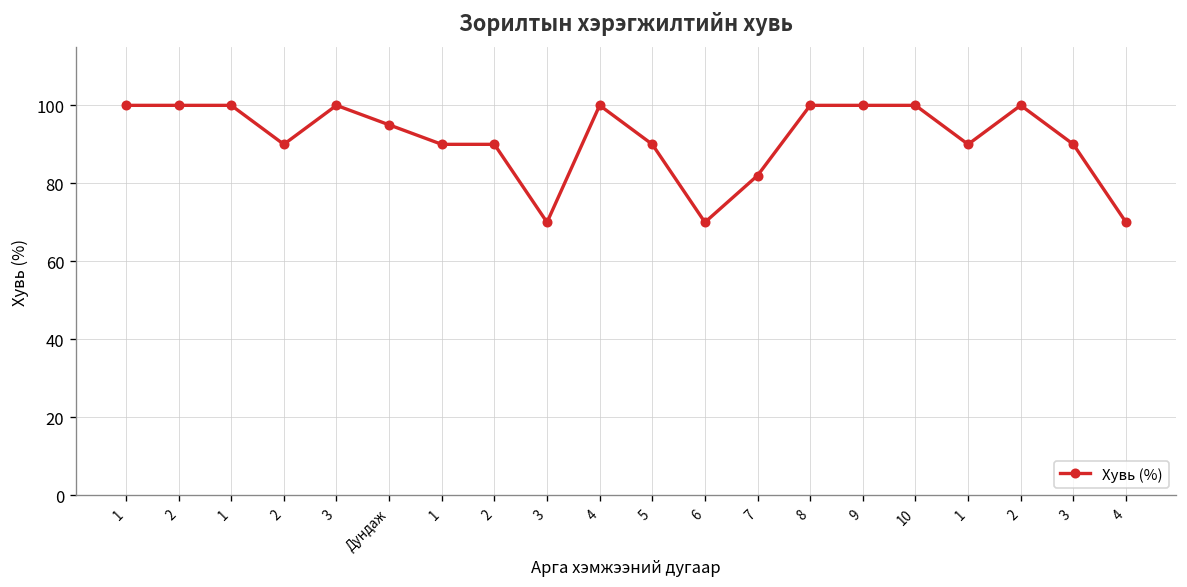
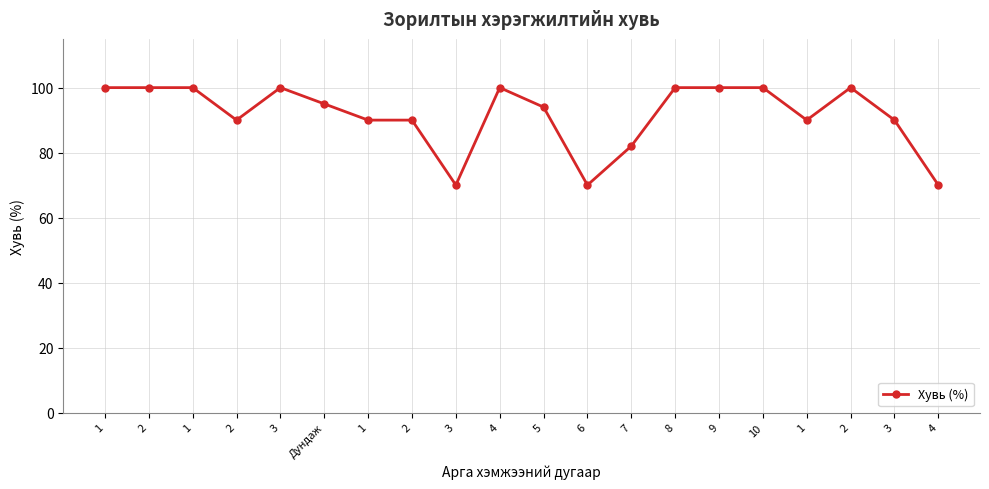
5: 90 -> 94
